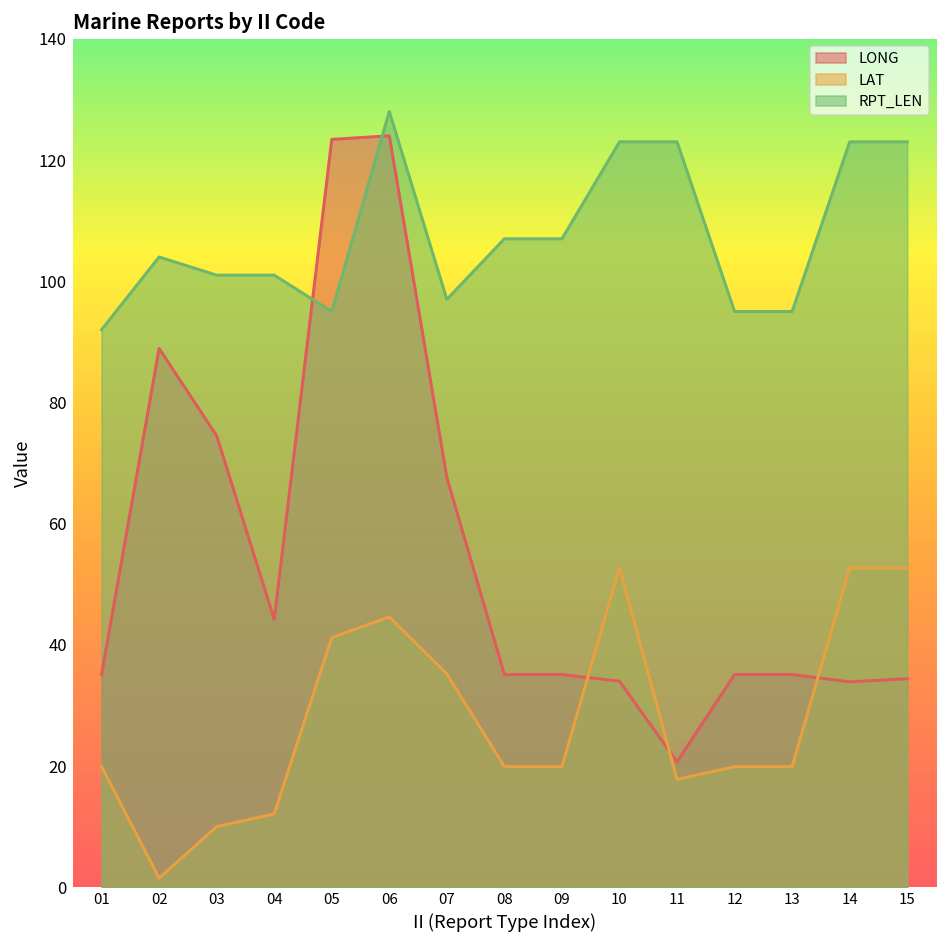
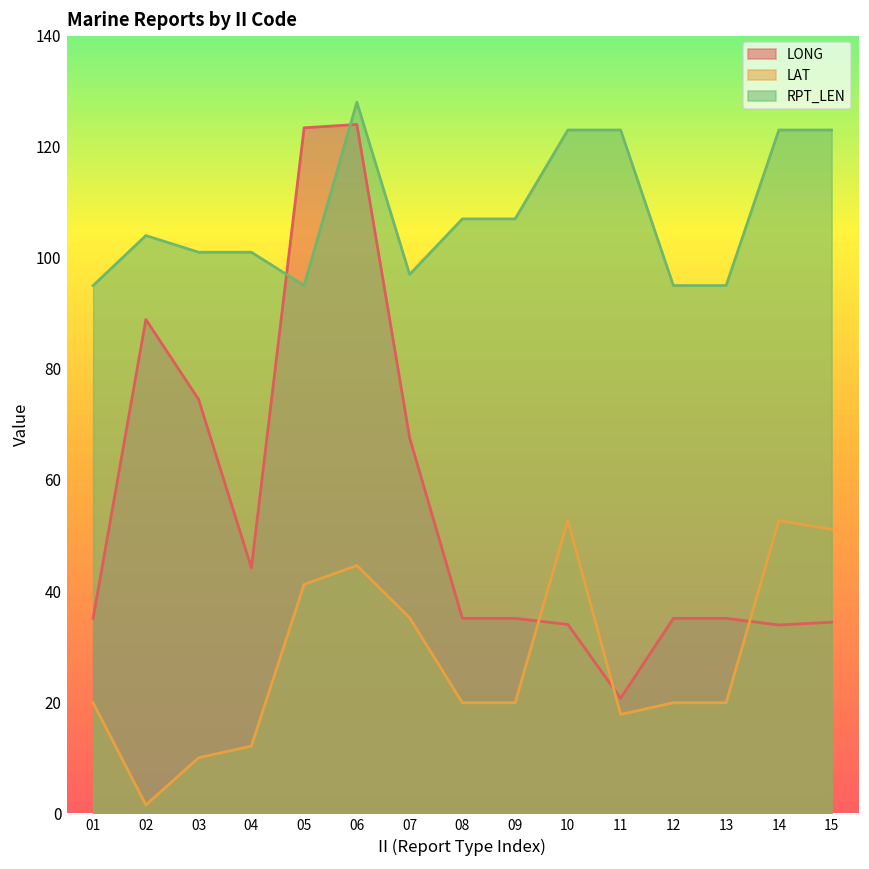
RPT_LEN, 01: 92 -> 95
LAT, 15: 53 -> 51
